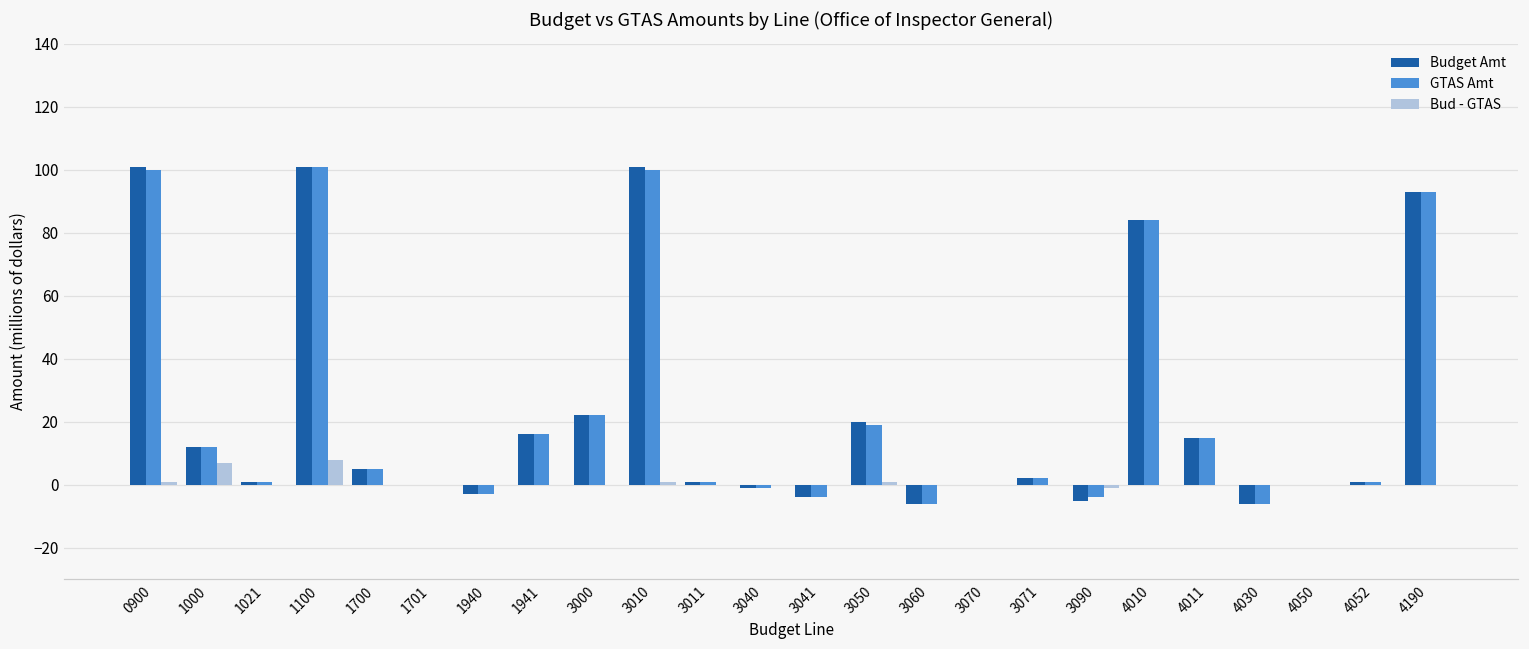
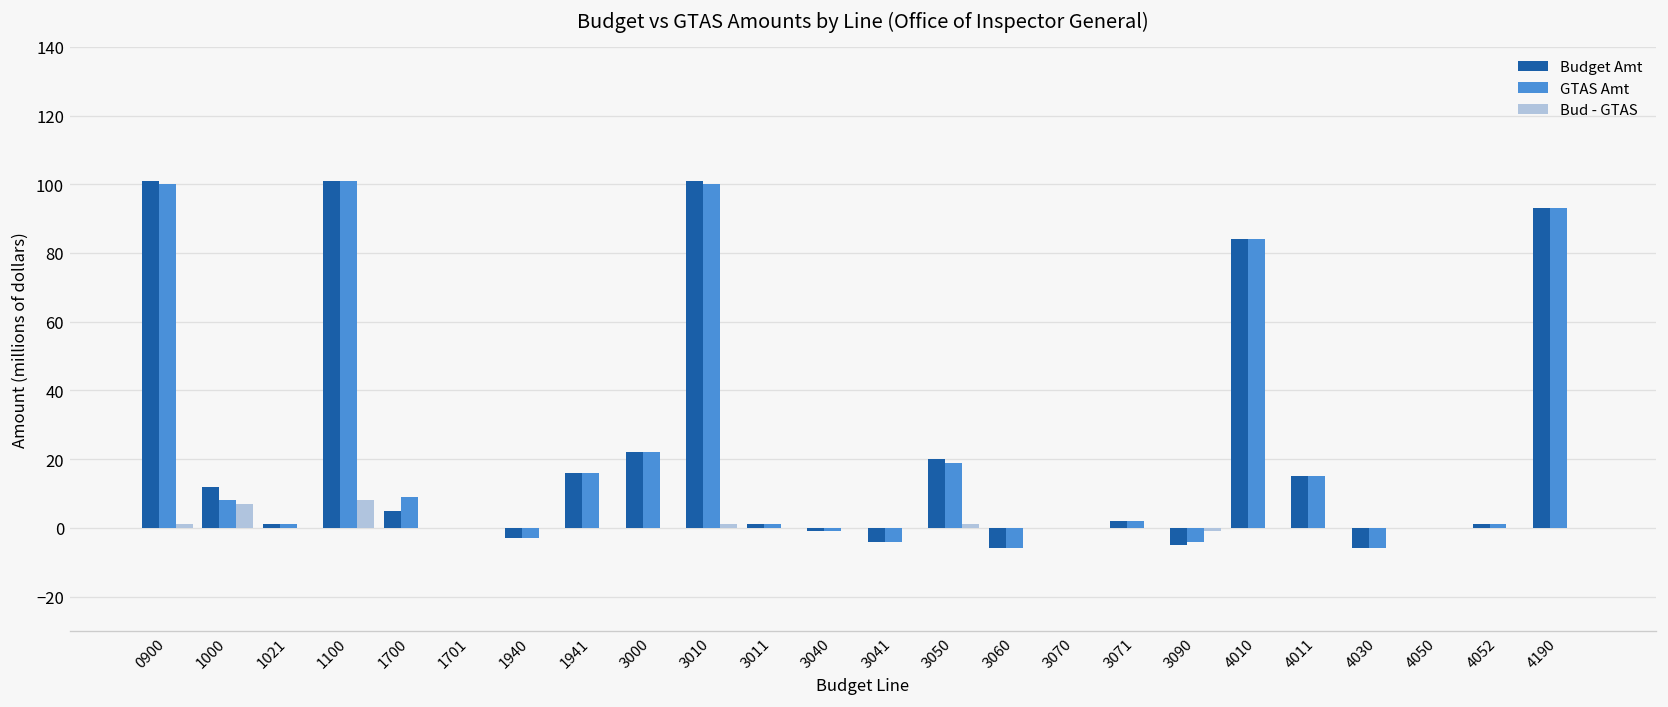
GTAS Amt, 1000: 12 -> 8
GTAS Amt, 1700: 5 -> 9
